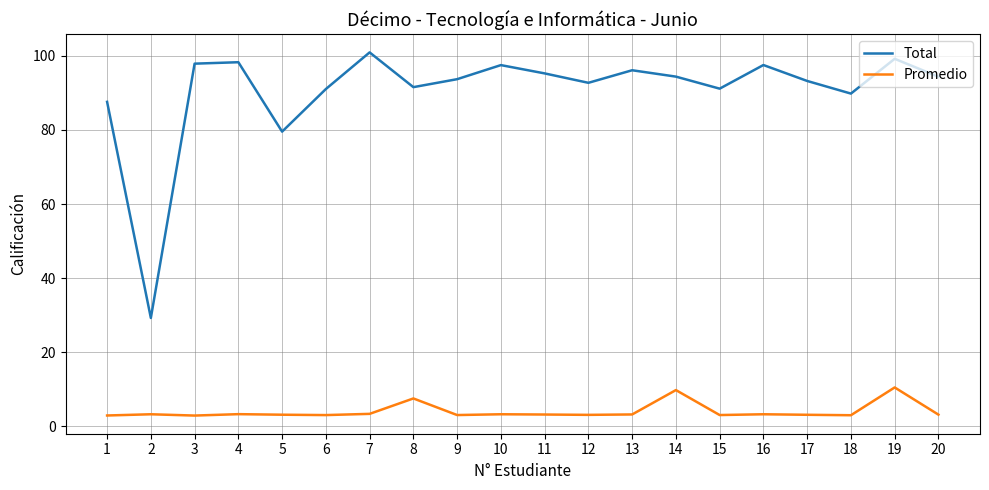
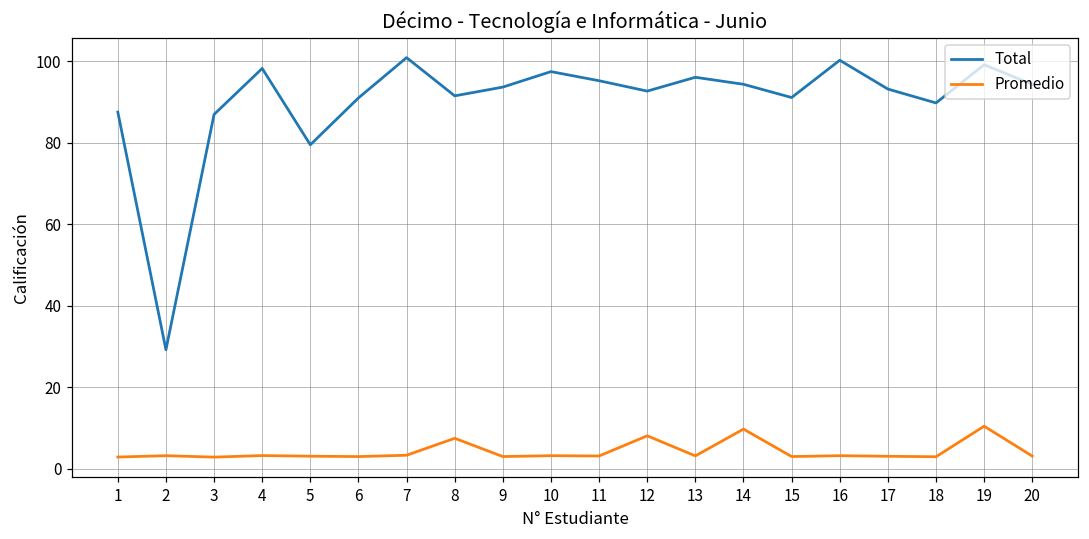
Total, 3: 98 -> 87
Promedio, 12: 3 -> 8
Total, 16: 98 -> 100
